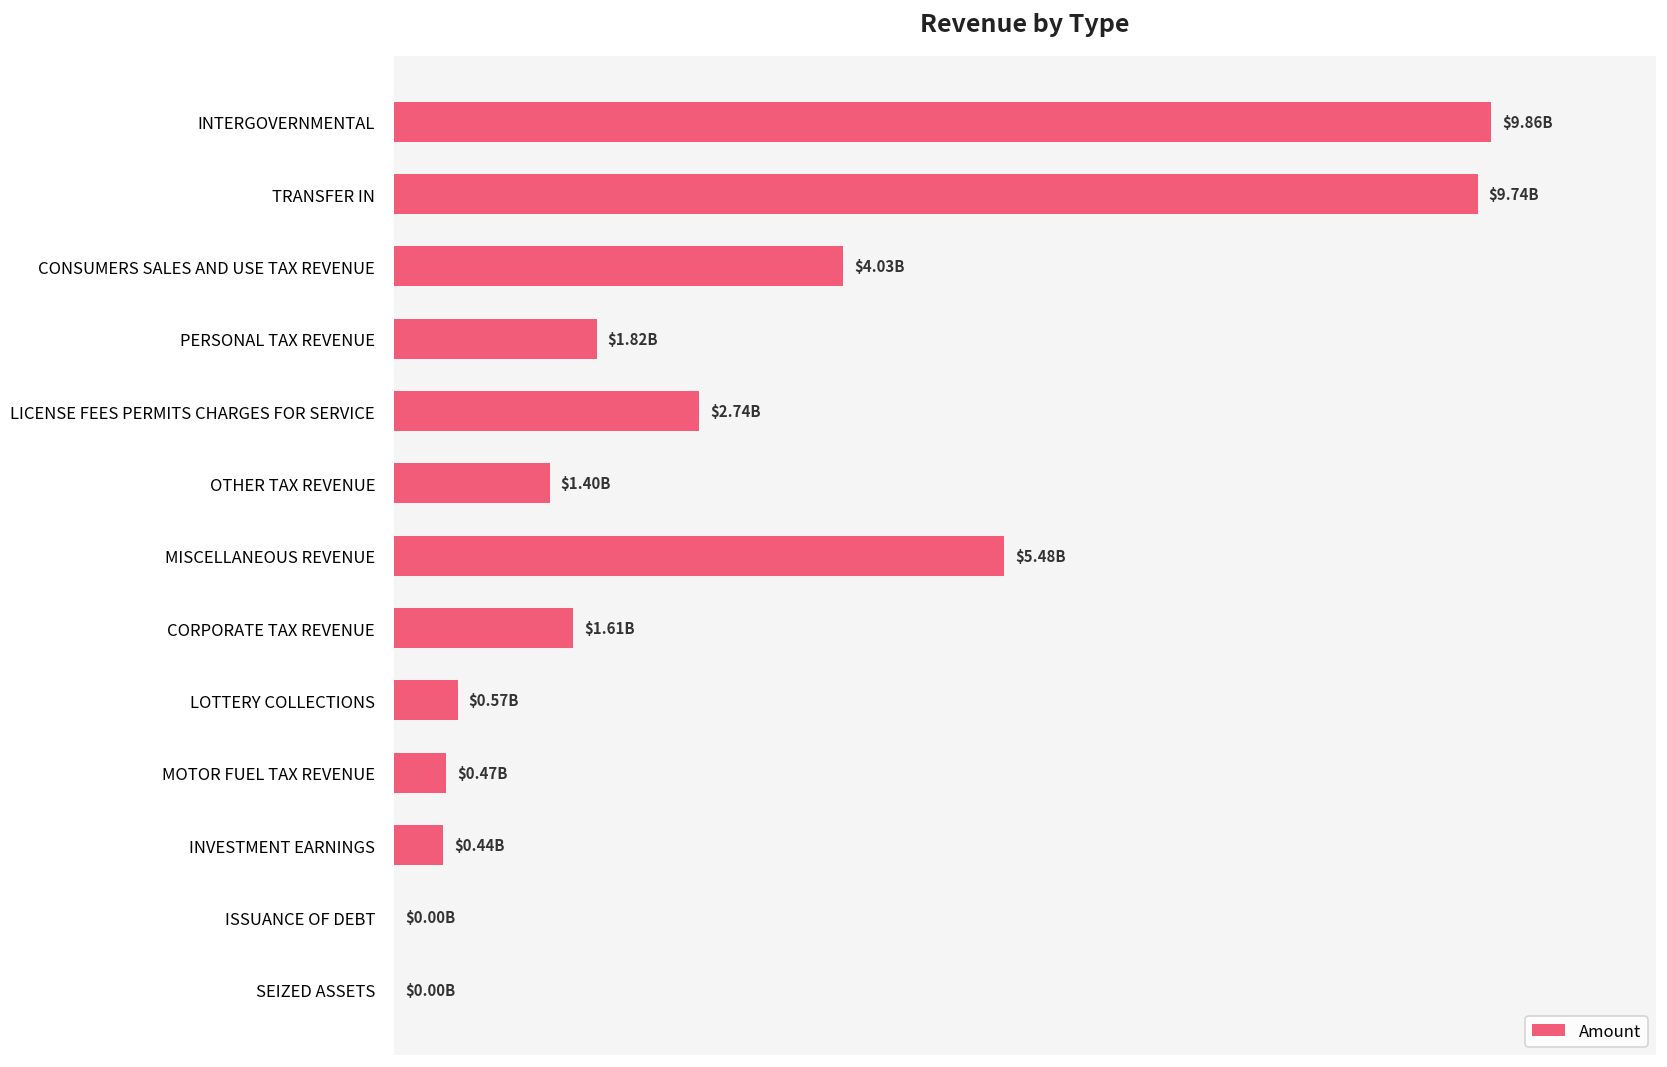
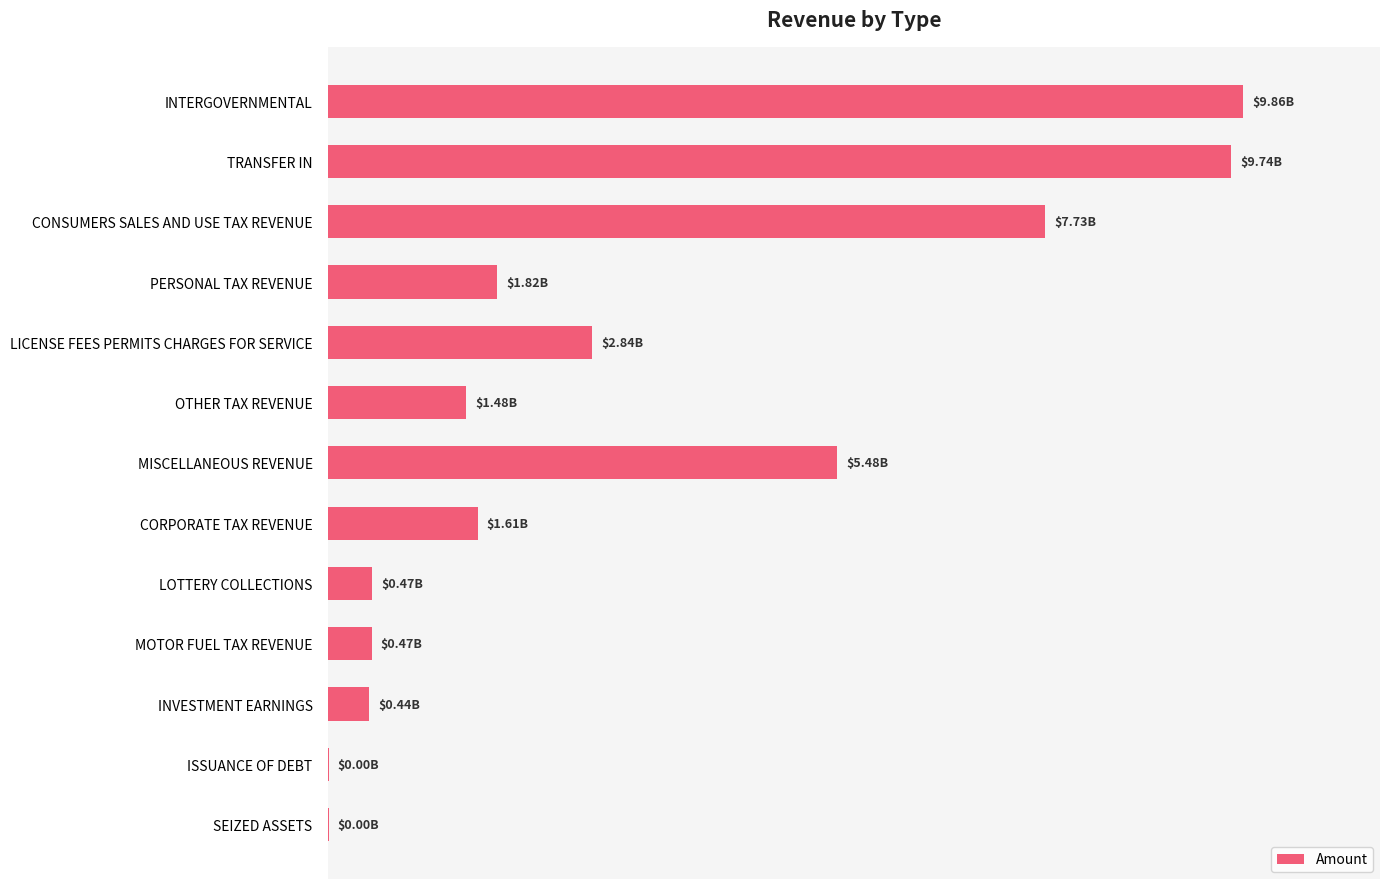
CONSUMERS SALES AND USE TAX REVENUE: $4.03B -> $7.73B
LICENSE FEES PERMITS CHARGES FOR SERVICE: $2.74B -> $2.84B
OTHER TAX REVENUE: $1.40B -> $1.48B
LOTTERY COLLECTIONS: $0.57B -> $0.47B
